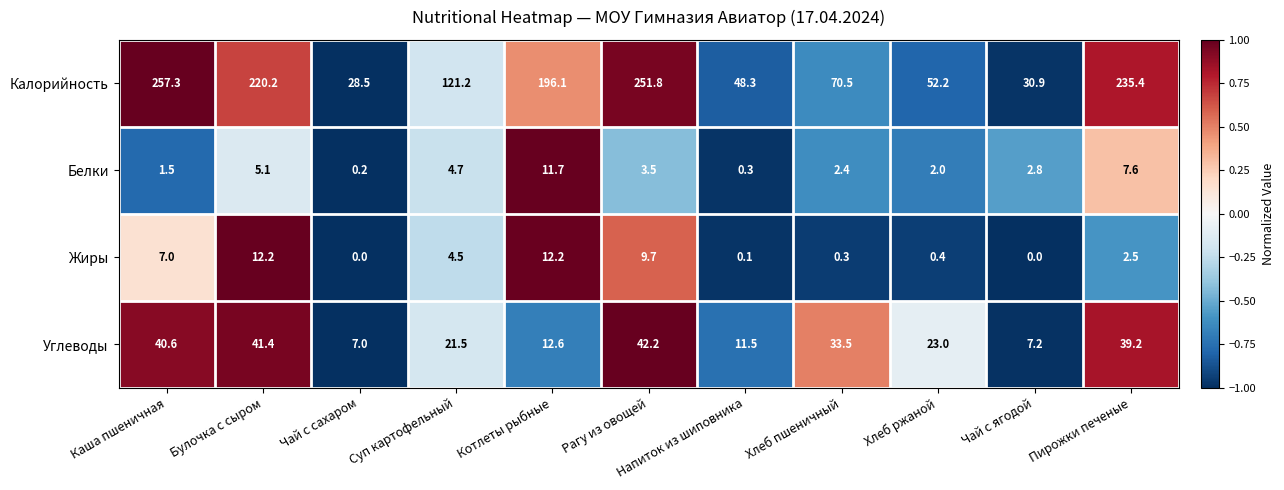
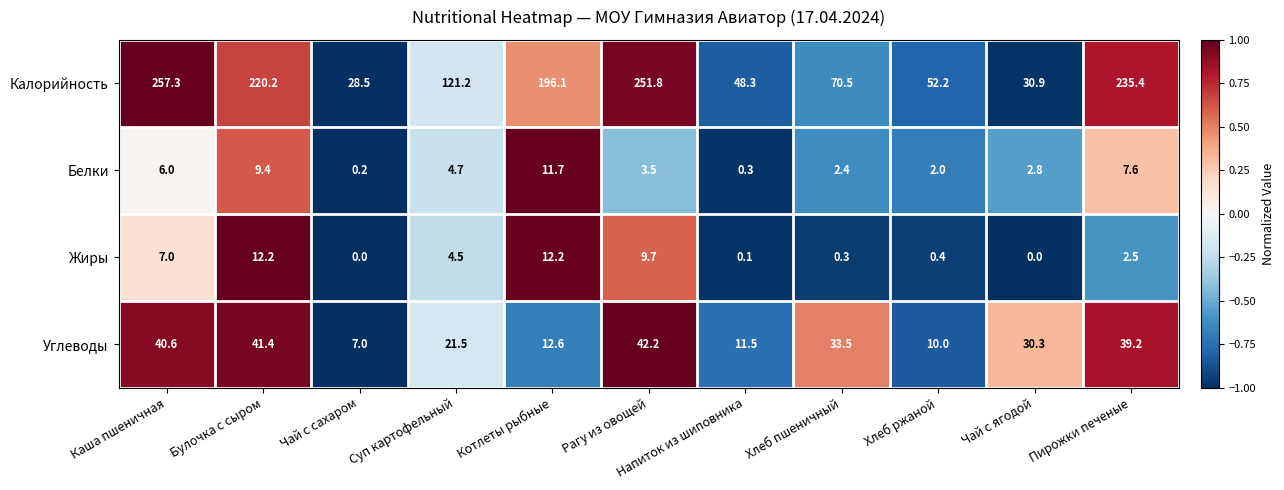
Белки, Каша пшеничная: 1.5 -> 6.0
Белки, Булочка с сыром: 5.1 -> 9.4
Углеводы, Хлеб ржаной: 23.0 -> 10.0
Углеводы, Чай с ягодой: 7.2 -> 30.3
